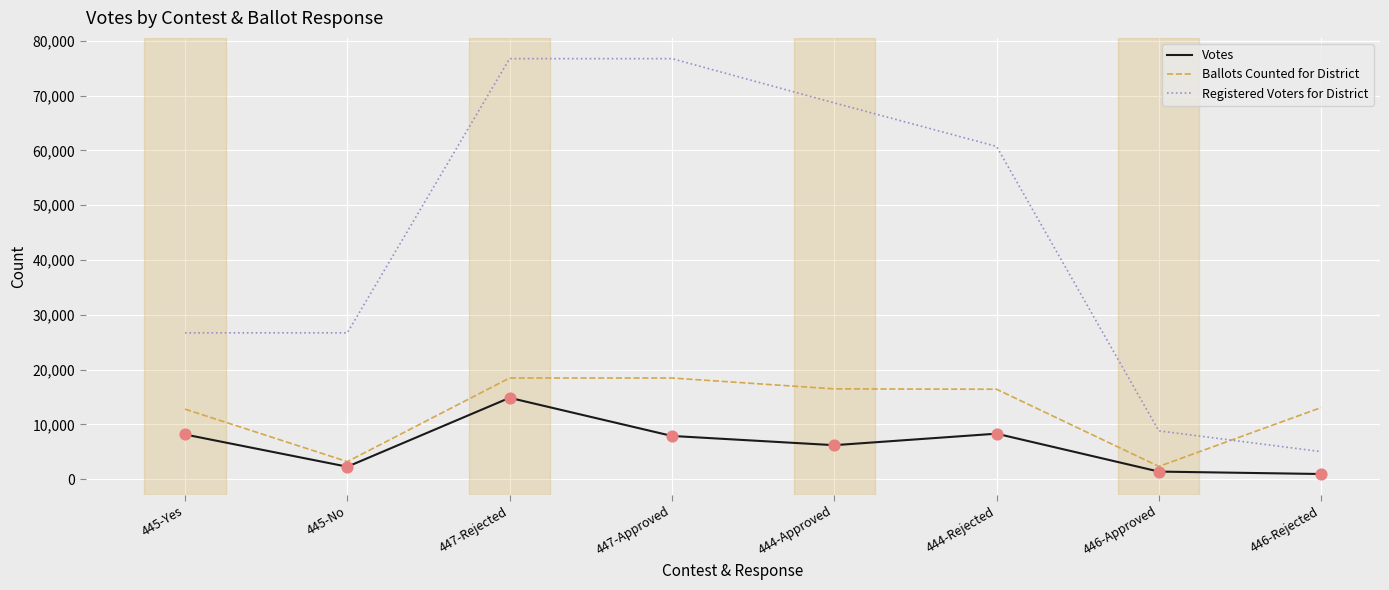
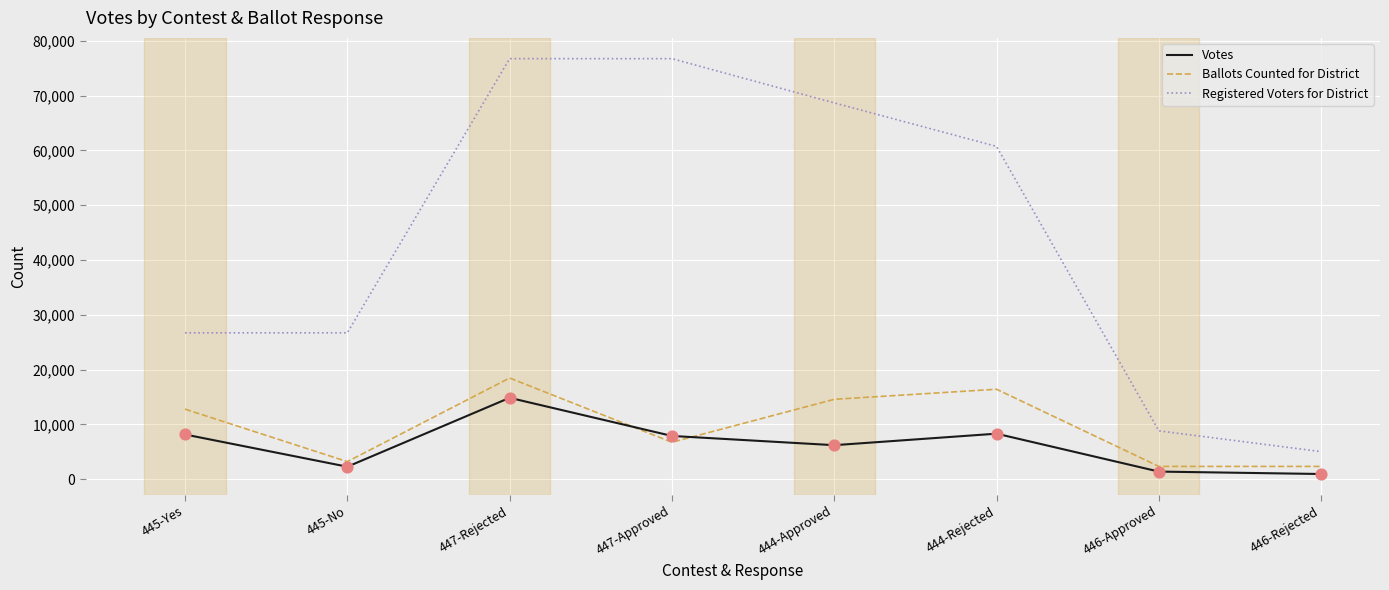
Ballots Counted for District, 447-Approved: 18,000 -> 7,000
Ballots Counted for District, 444-Approved: 16,000 -> 15,000
Ballots Counted for District, 446-Rejected: 13,000 -> 2,000
